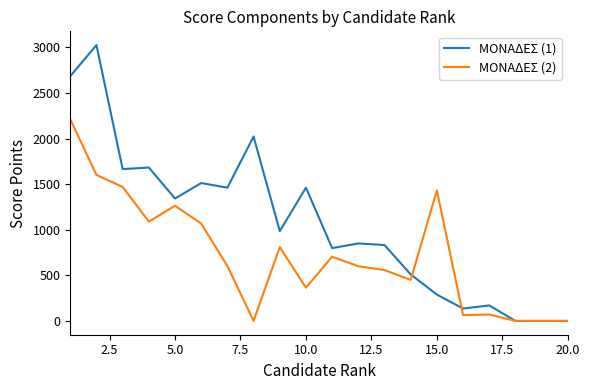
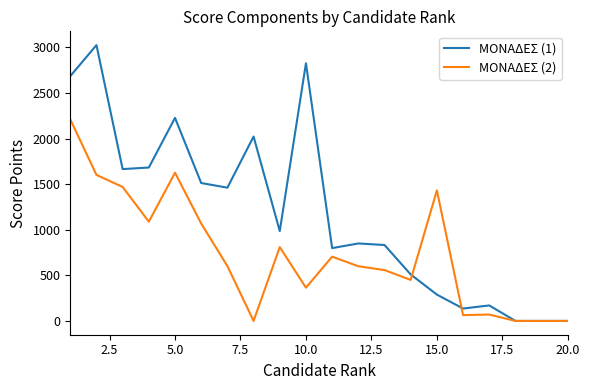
ΜΟΝΑΔΕΣ (1), 5.0: 1300 -> 2200
ΜΟΝΑΔΕΣ (2), 5.0: 1300 -> 1600
ΜΟΝΑΔΕΣ (1), 10.0: 1500 -> 2800
